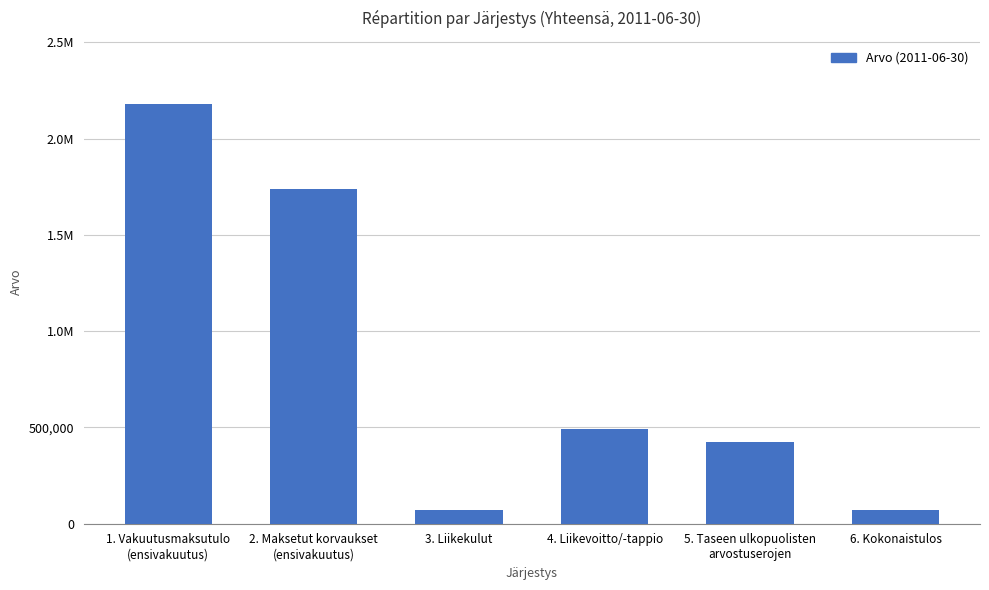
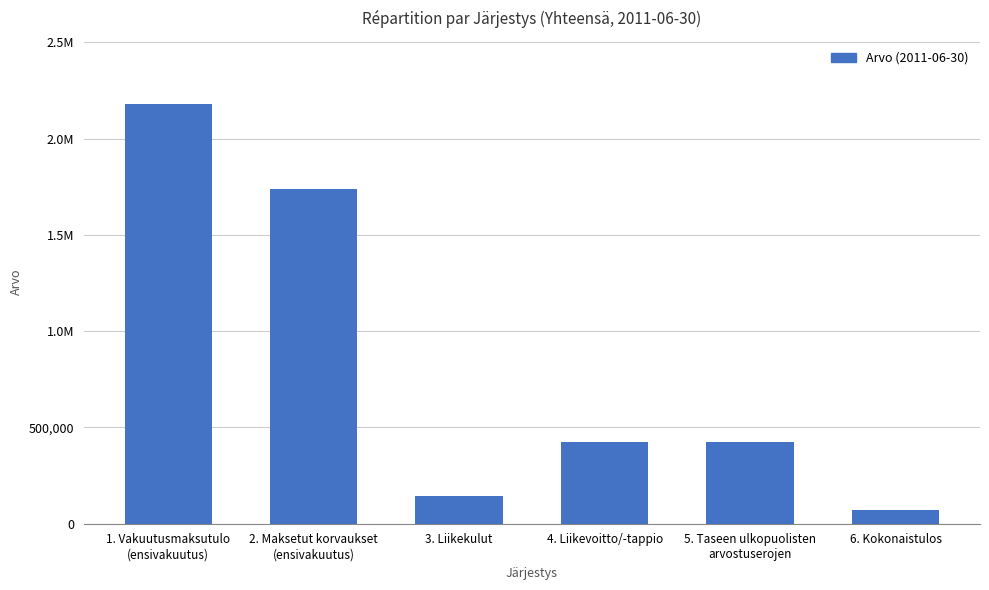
3. Liikekulut: 70,000 -> 140,000
4. Liikevoitto/-tappio: 490,000 -> 420,000
